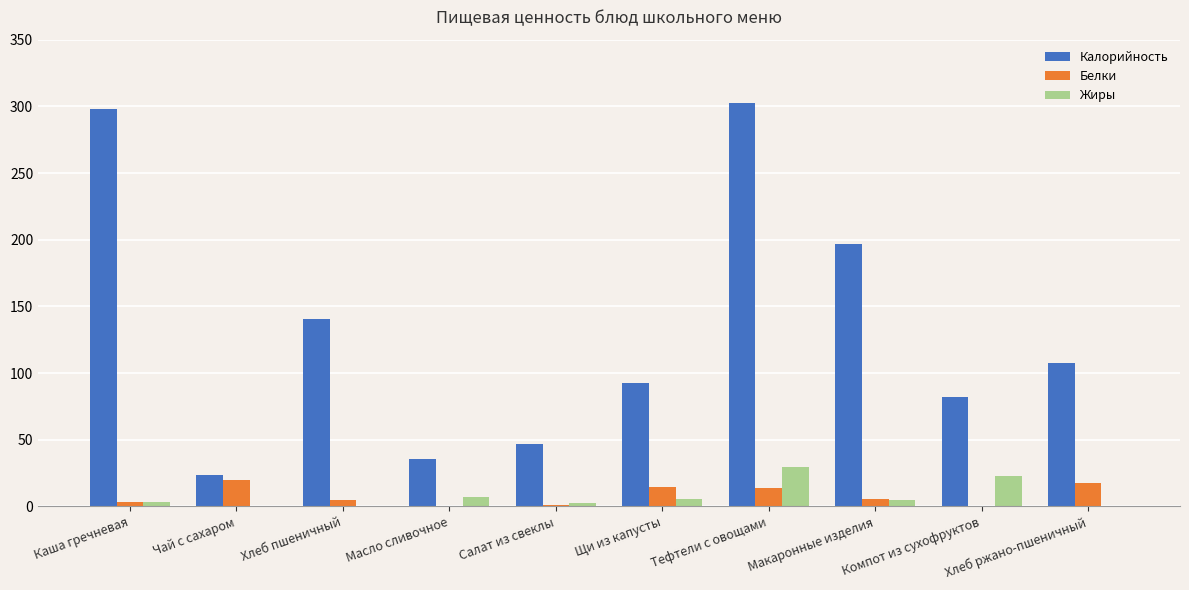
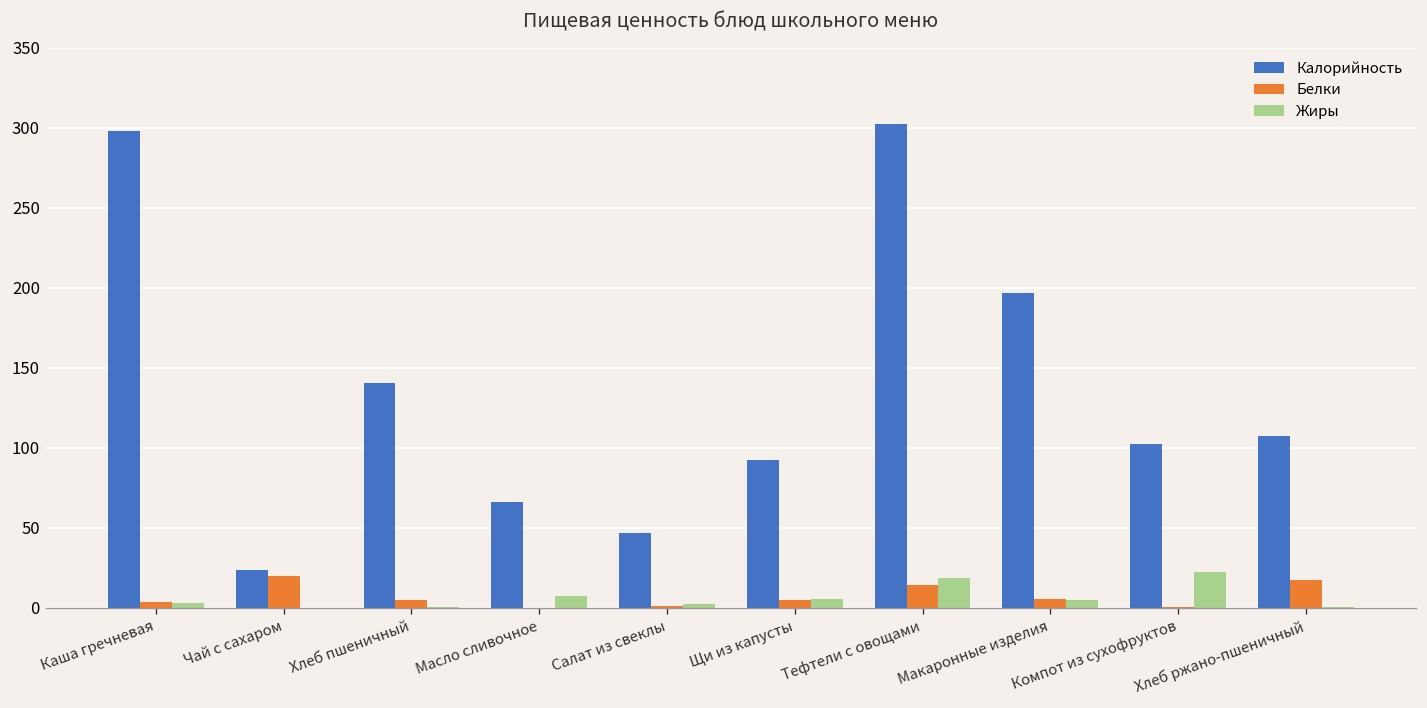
Калорийность, Масло сливочное: 35 -> 66
Белки, Щи из капусты: 14 -> 5
Жиры, Тефтели с овощами: 29 -> 19
Калорийность, Компот из сухофруктов: 82 -> 102
